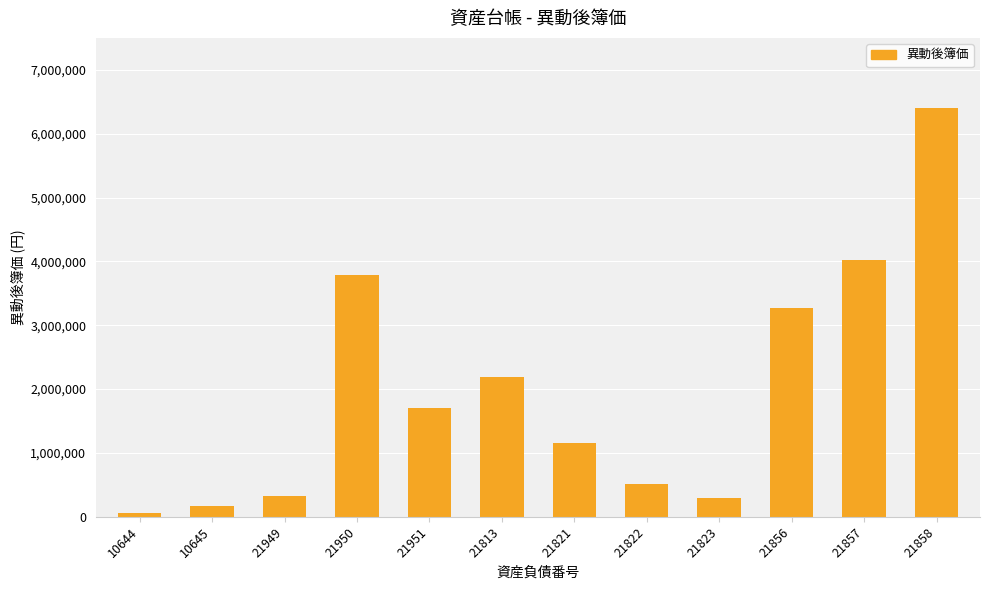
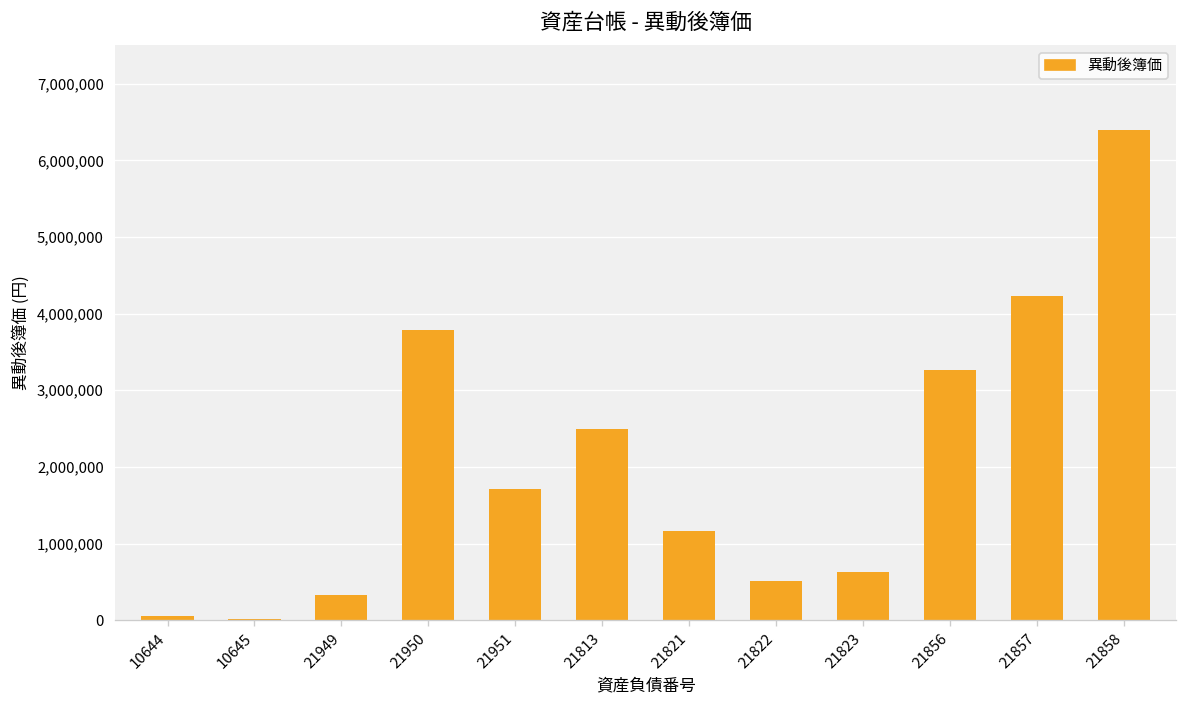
10645: 200,000 -> 0
21813: 2,200,000 -> 2,500,000
21823: 300,000 -> 600,000
21857: 4,000,000 -> 4,200,000
